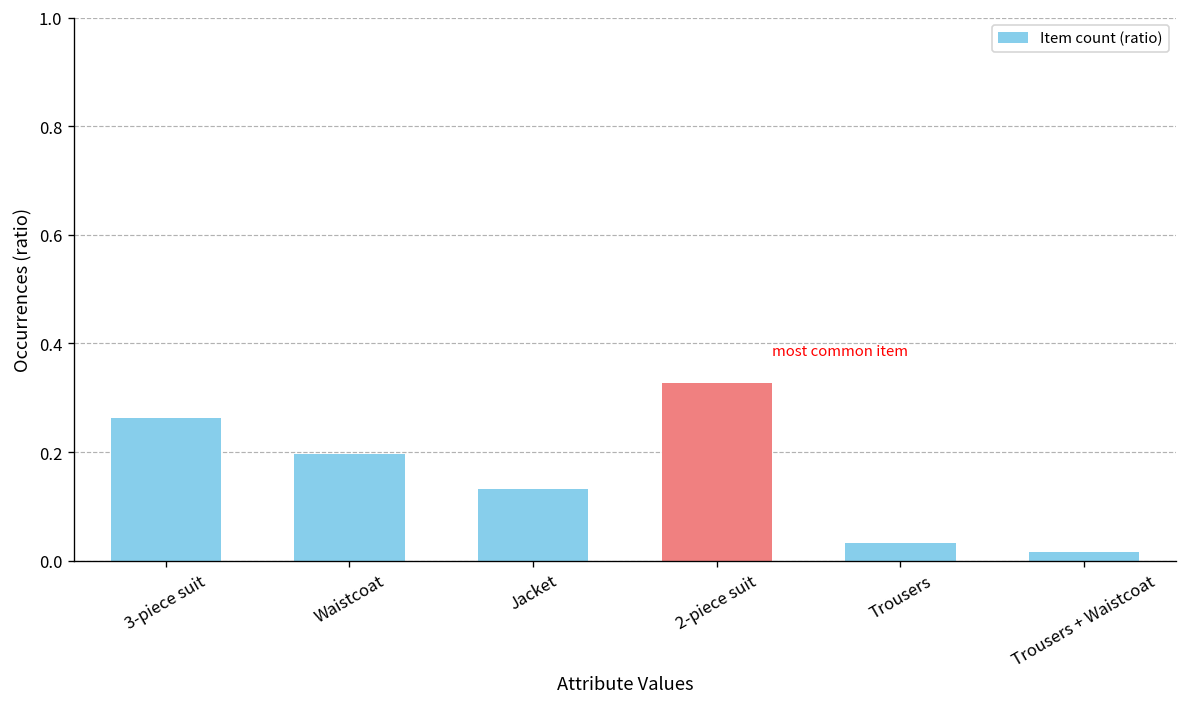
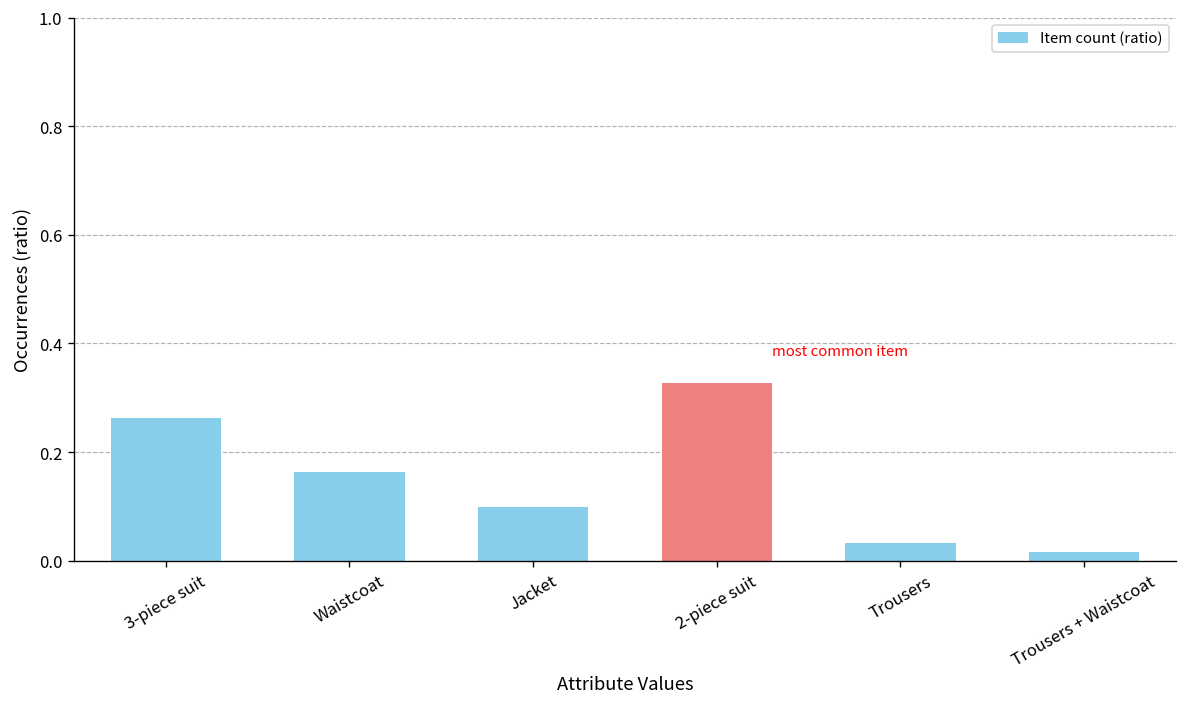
Waistcoat: 0.20 -> 0.16
Jacket: 0.13 -> 0.10
